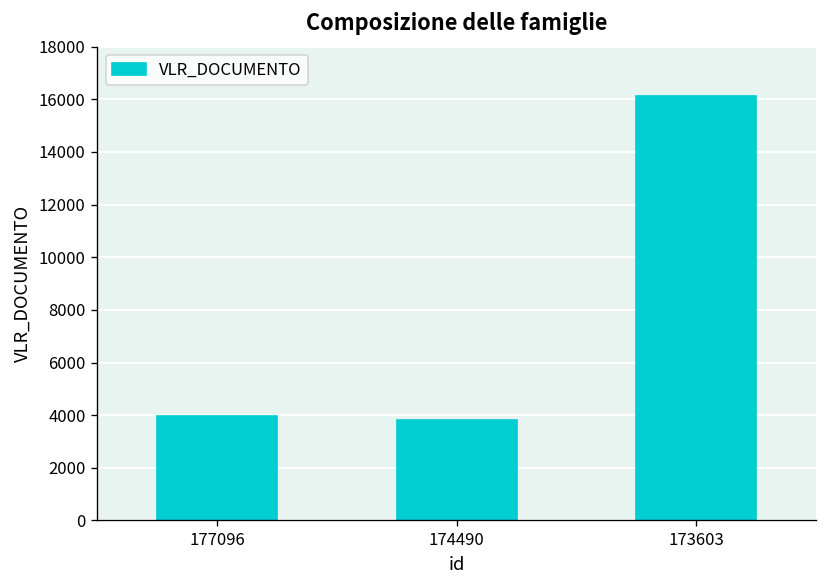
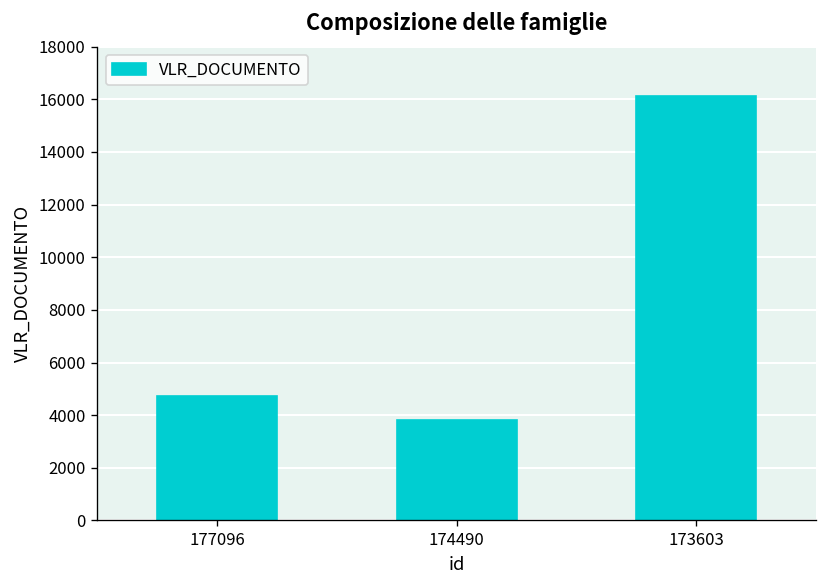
177096: 4000 -> 4700
